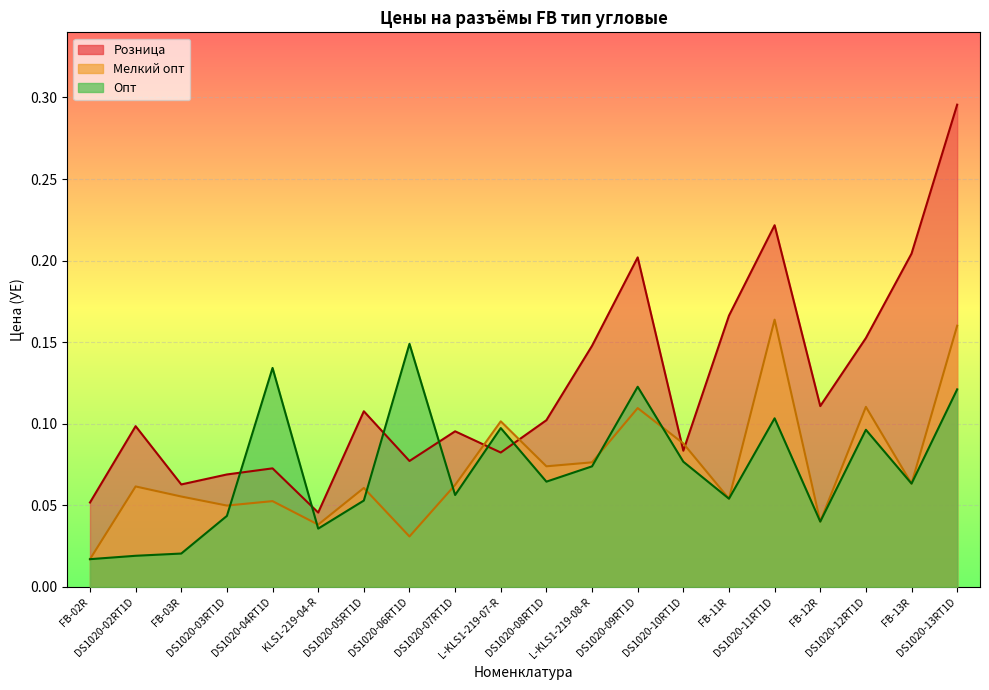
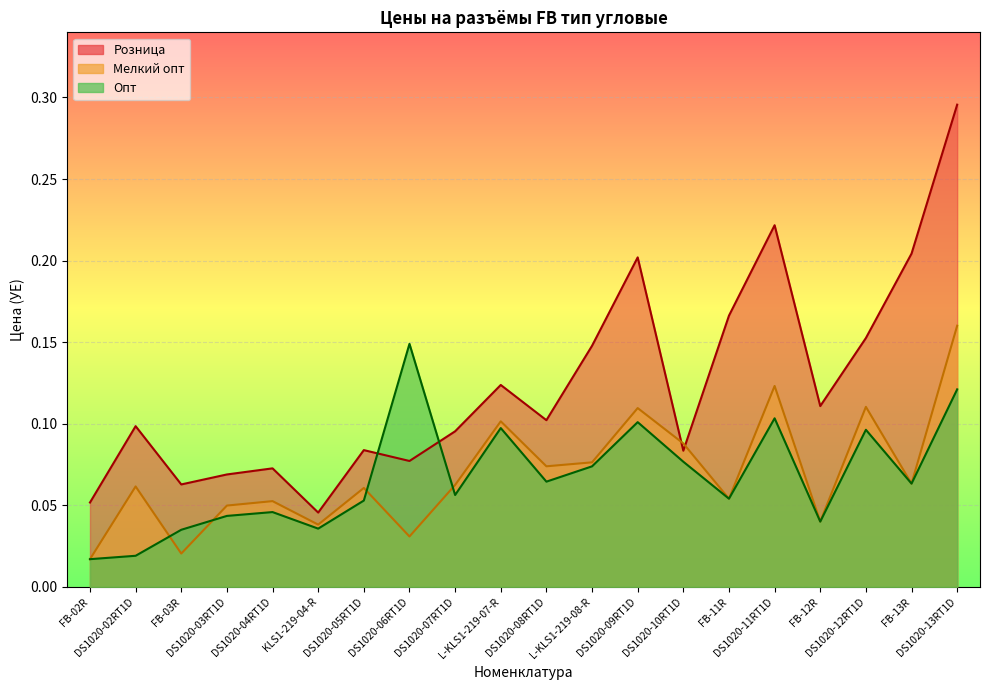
Мелкий опт, FB-03R: 0.055 -> 0.020
Опт, FB-03R: 0.020 -> 0.035
Опт, DS1020-04RT1D: 0.134 -> 0.046
Розница, DS1020-05RT1D: 0.108 -> 0.084
Розница, L-KLS1-219-07-R: 0.082 -> 0.124
Опт, DS1020-09RT1D: 0.123 -> 0.101
Мелкий опт, DS1020-11RT1D: 0.164 -> 0.123
